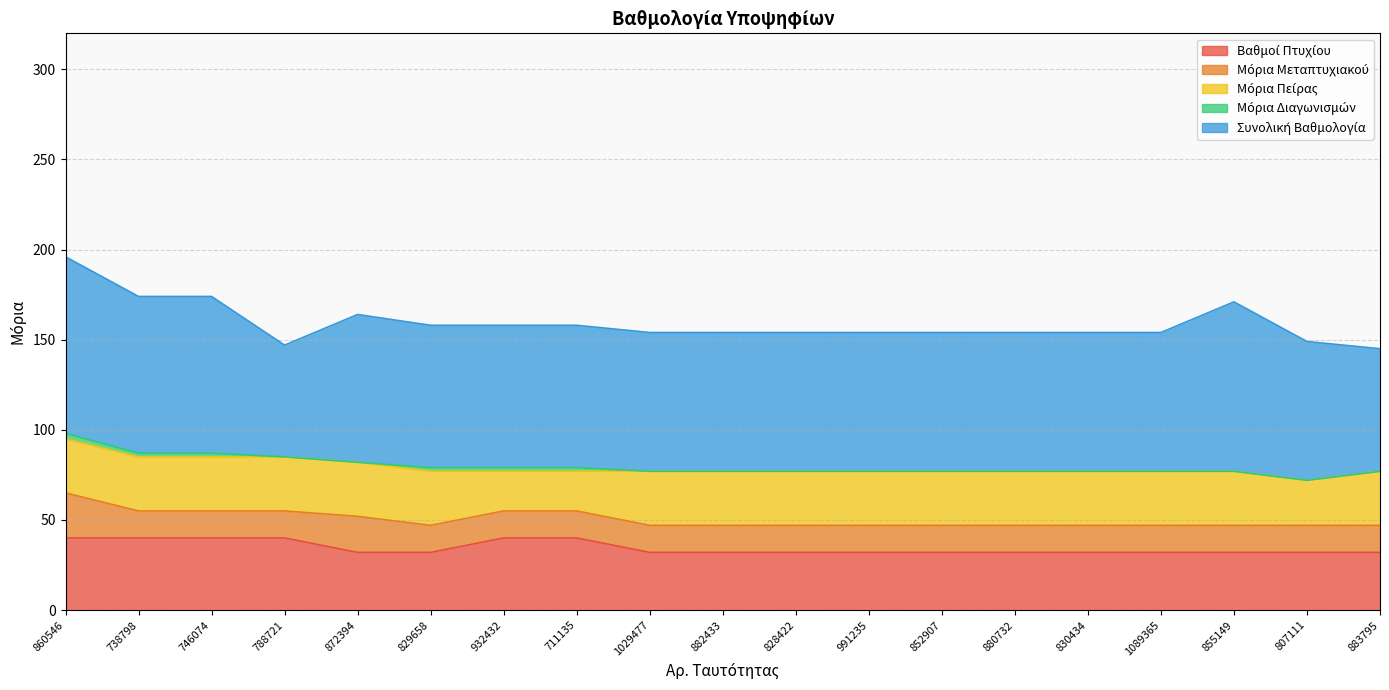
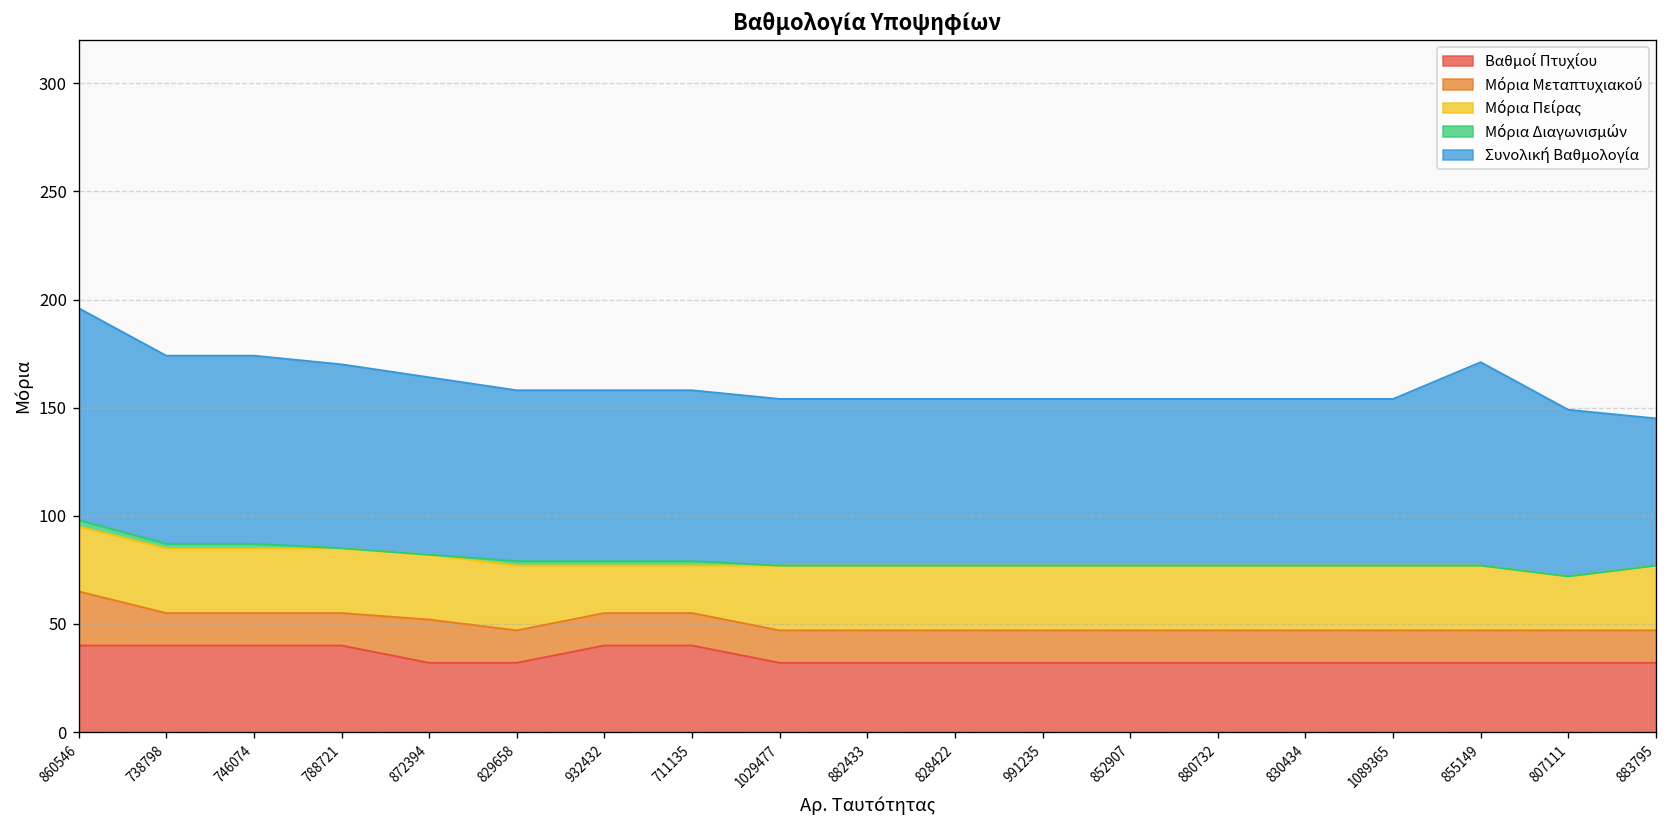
Συνολική Βαθμολογία, 788721: 62 -> 85
